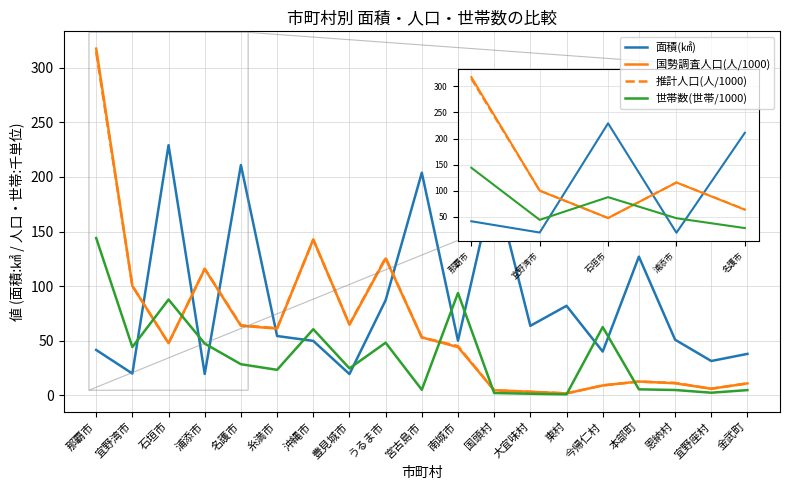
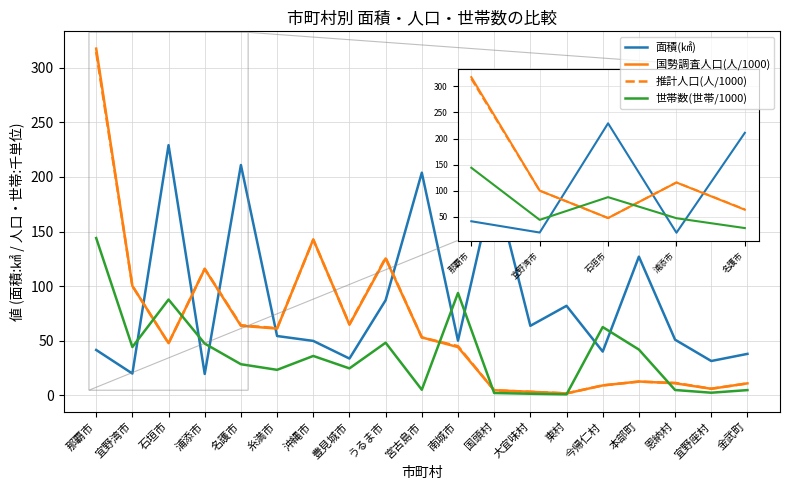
世帯数(世帯/1000), 沖縄市: 60 -> 36
面積(㎢), 豊見城市: 19 -> 34
世帯数(世帯/1000), 本部町: 5 -> 42
